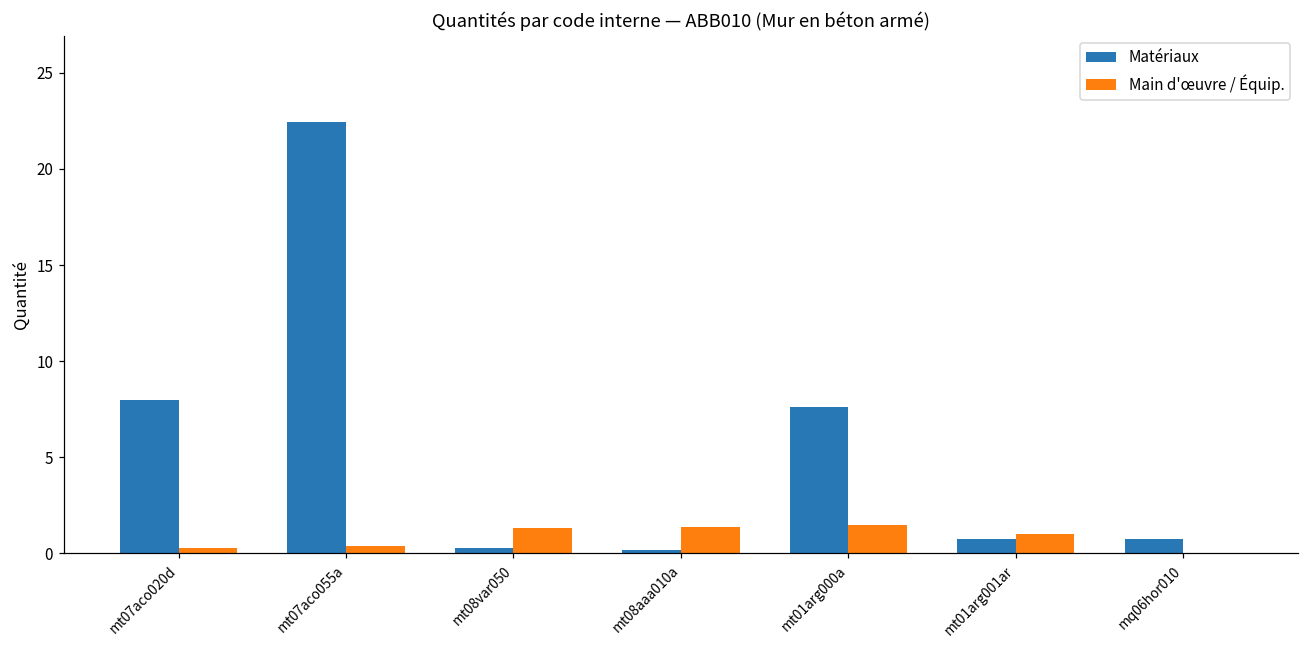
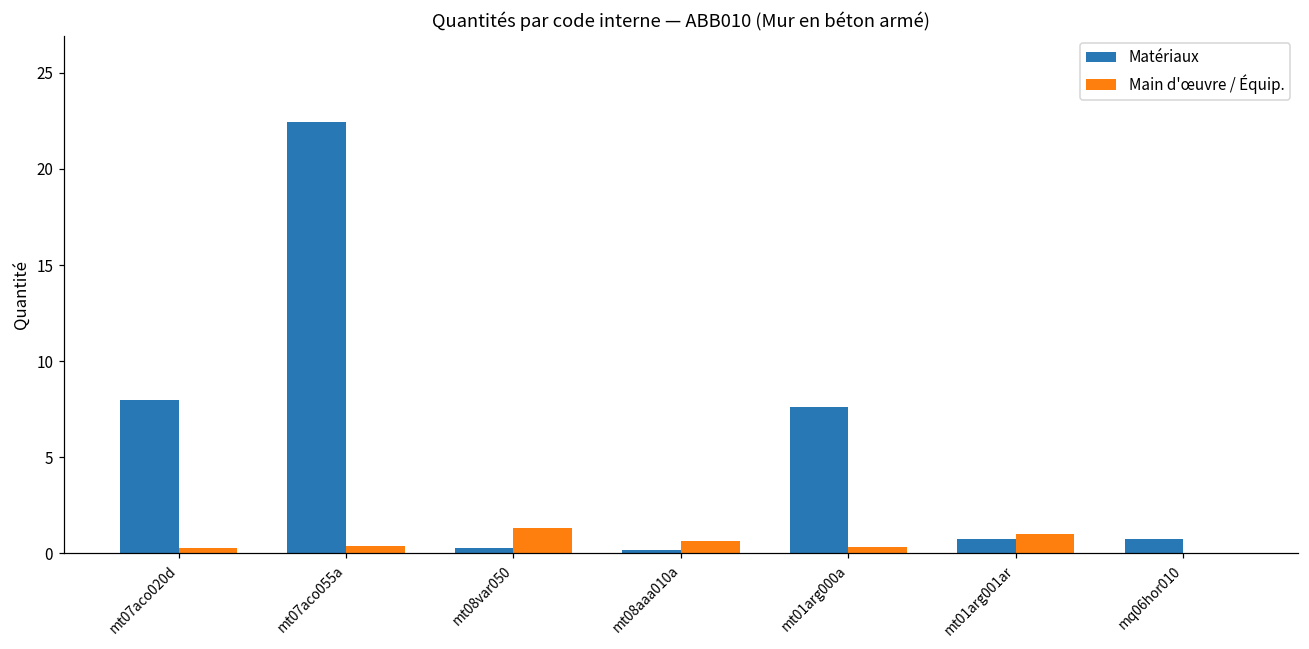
Main d'œuvre / Équip., mt08aaa010a: 1.4 -> 0.6
Main d'œuvre / Équip., mt01arg000a: 1.5 -> 0.3
